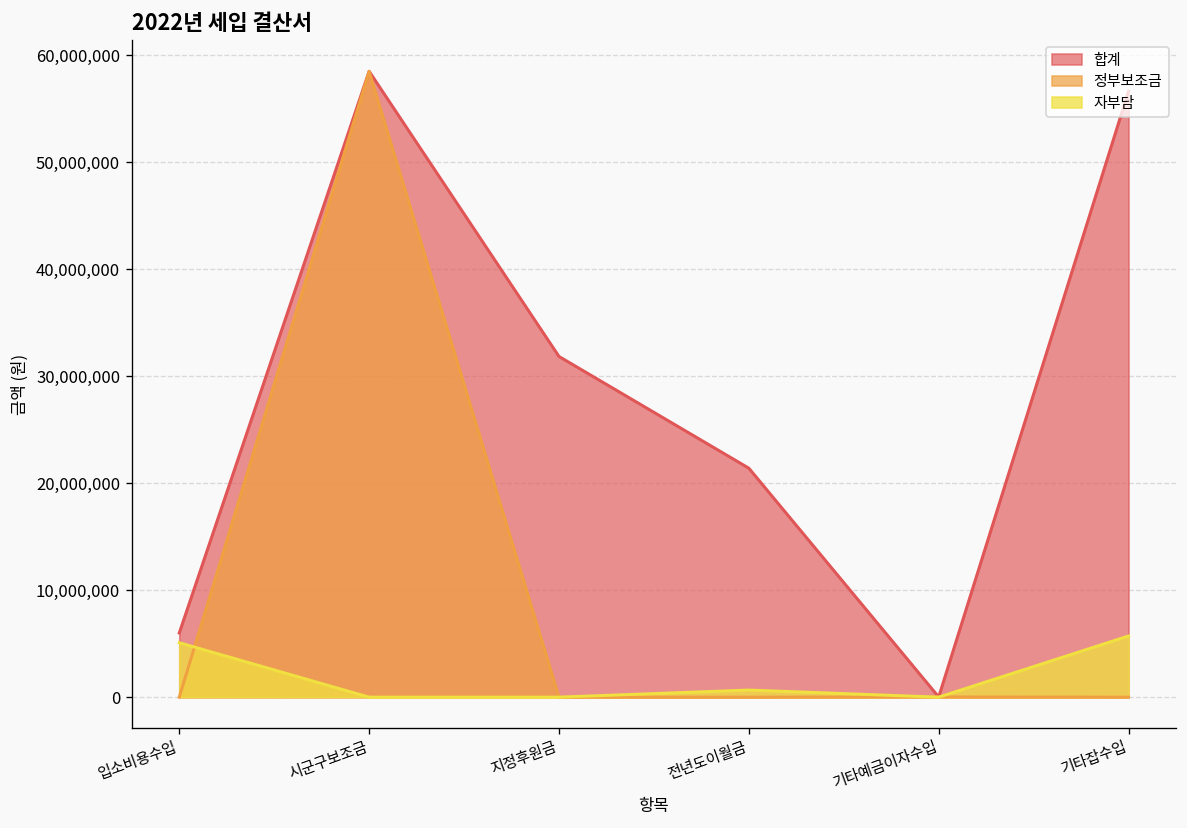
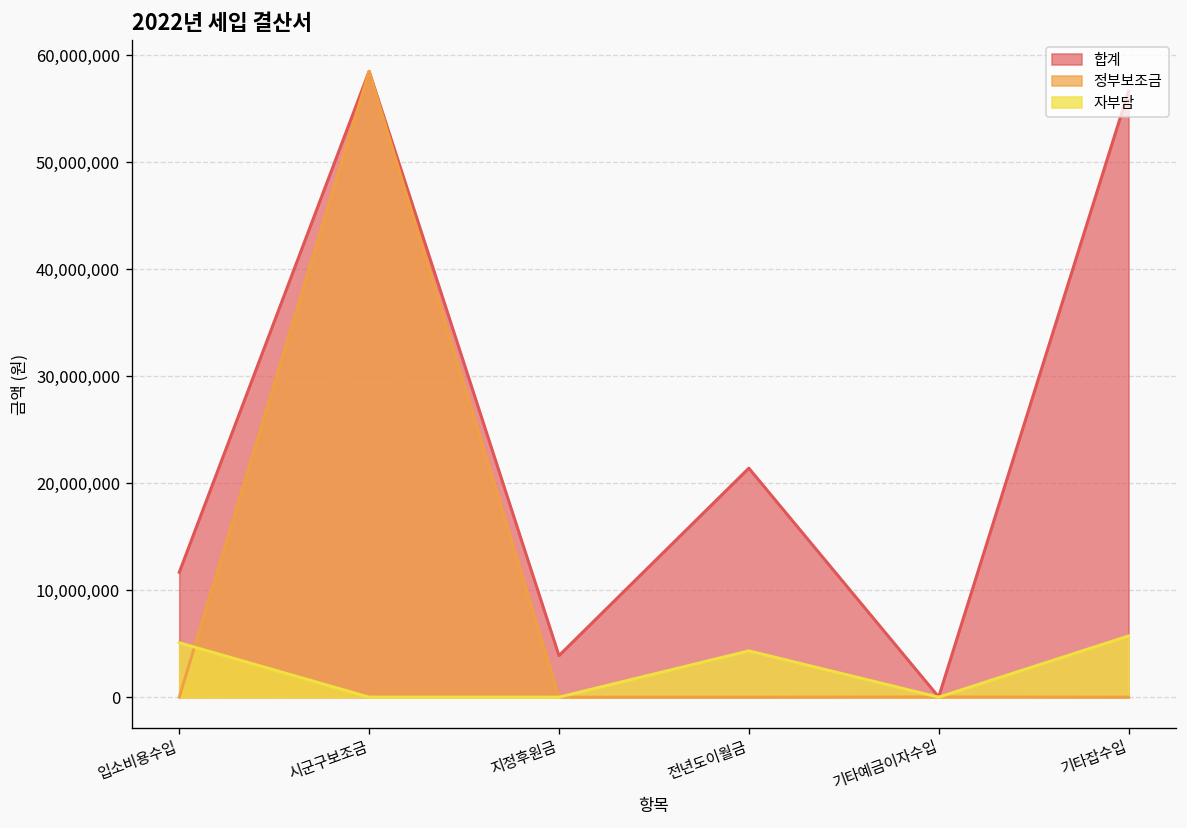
합계, 입소비용수입: 6,000,000 -> 12,000,000
합계, 지정후원금: 32,000,000 -> 4,000,000
자부담, 전년도이월금: 1,000,000 -> 4,000,000
